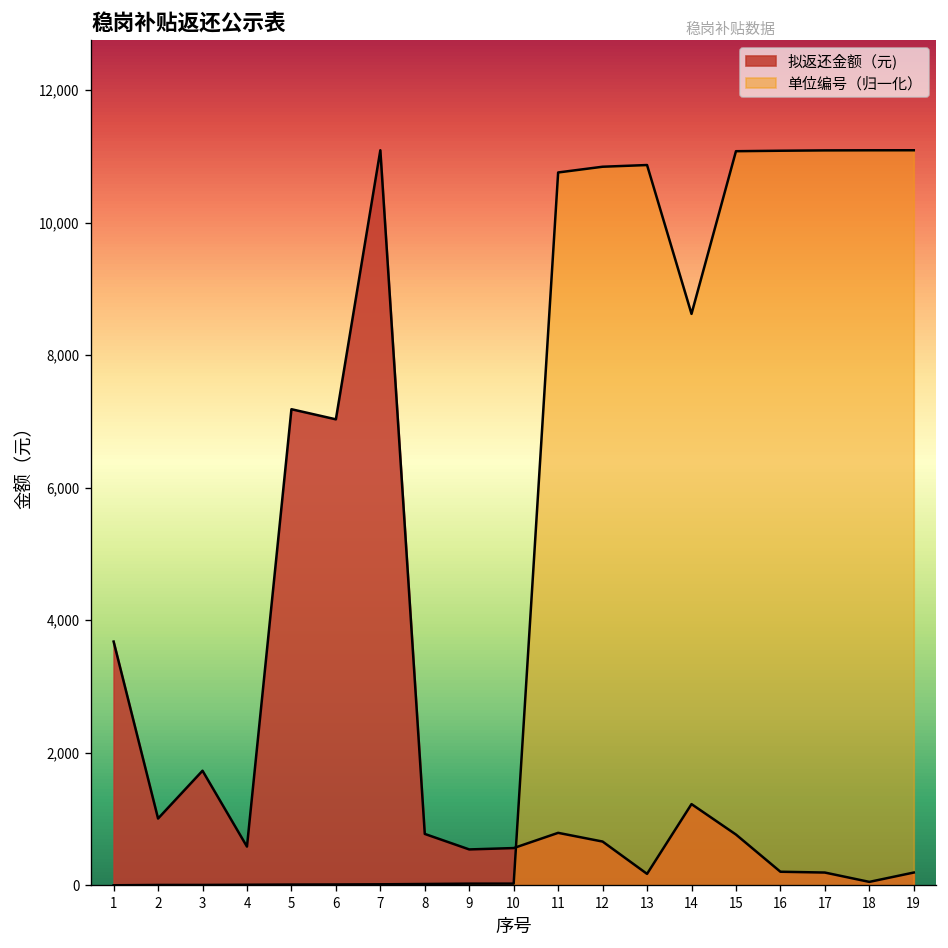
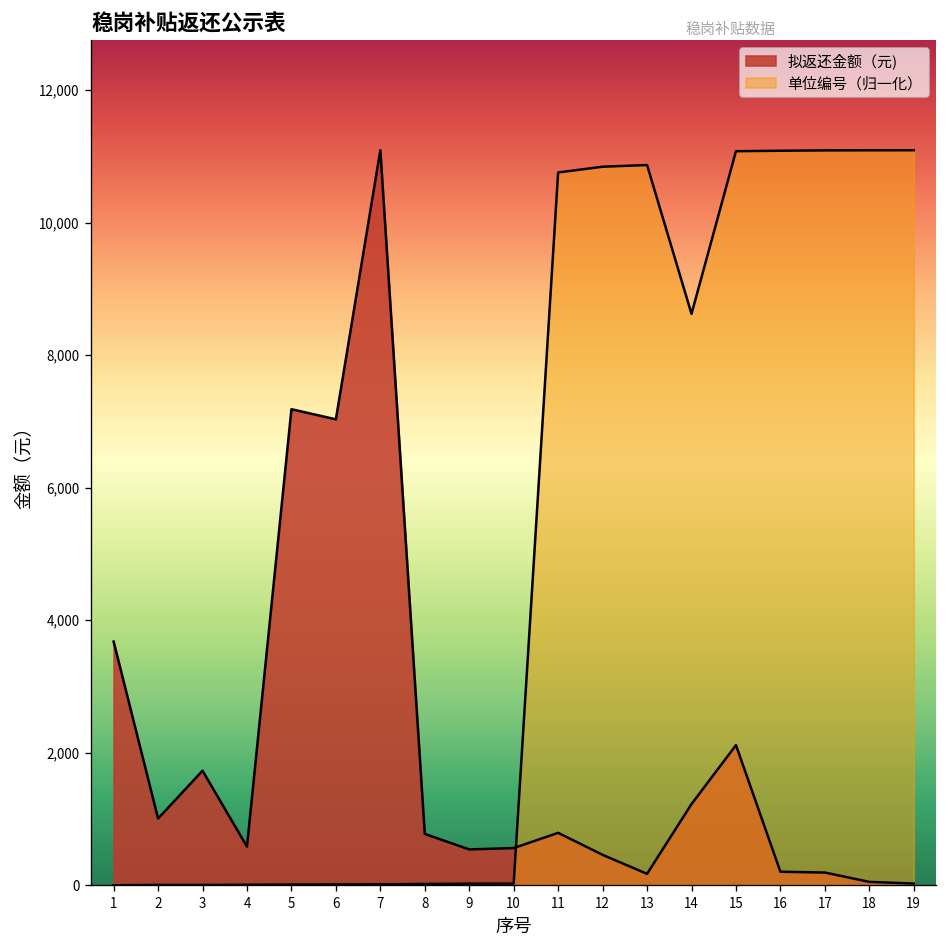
拟返还金额（元), 12: 700 -> 500
拟返还金额（元), 15: 800 -> 2,100
拟返还金额（元), 19: 200 -> 0
